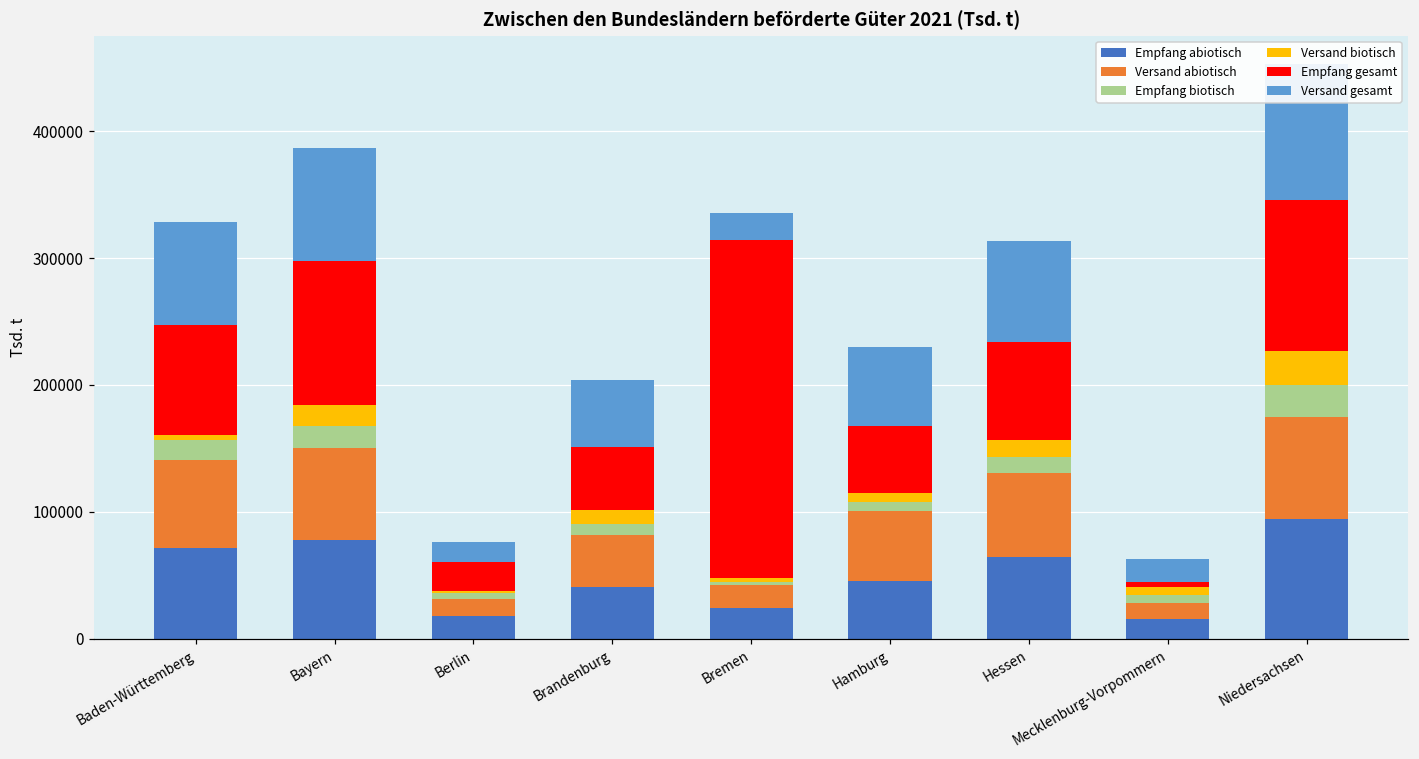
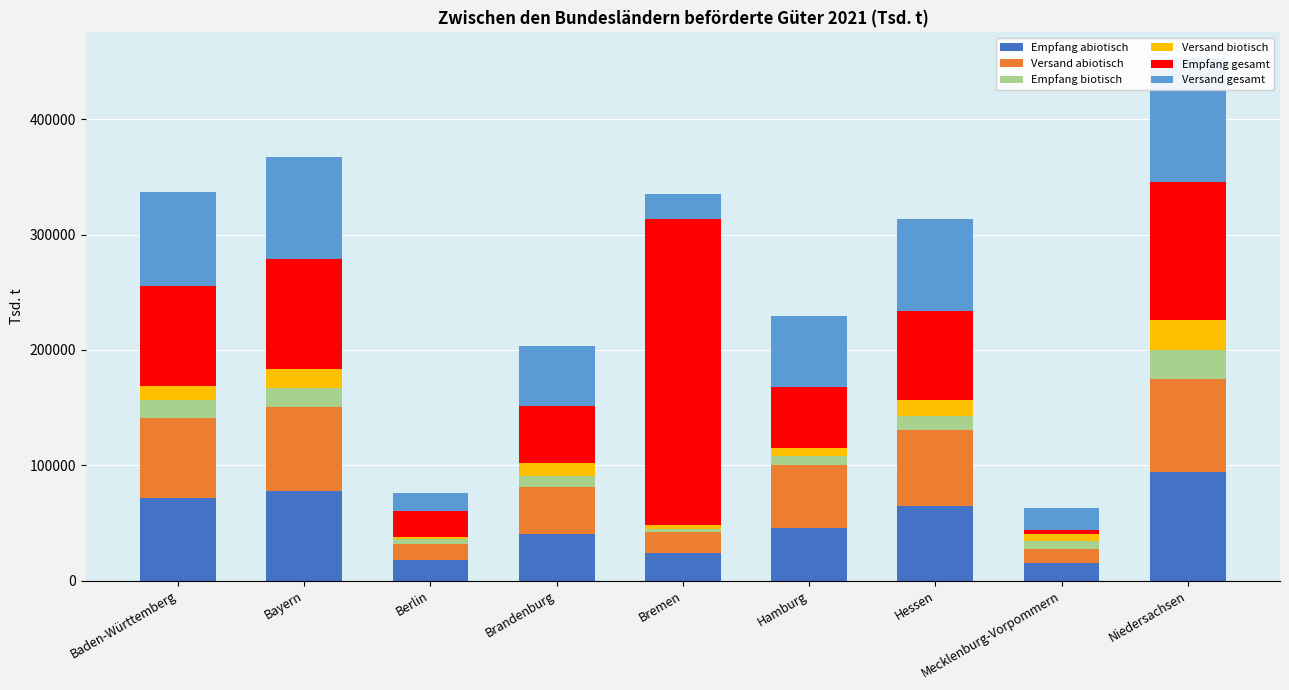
Versand biotisch, Baden-Württemberg: 4000 -> 12000
Empfang gesamt, Bayern: 114000 -> 95000
